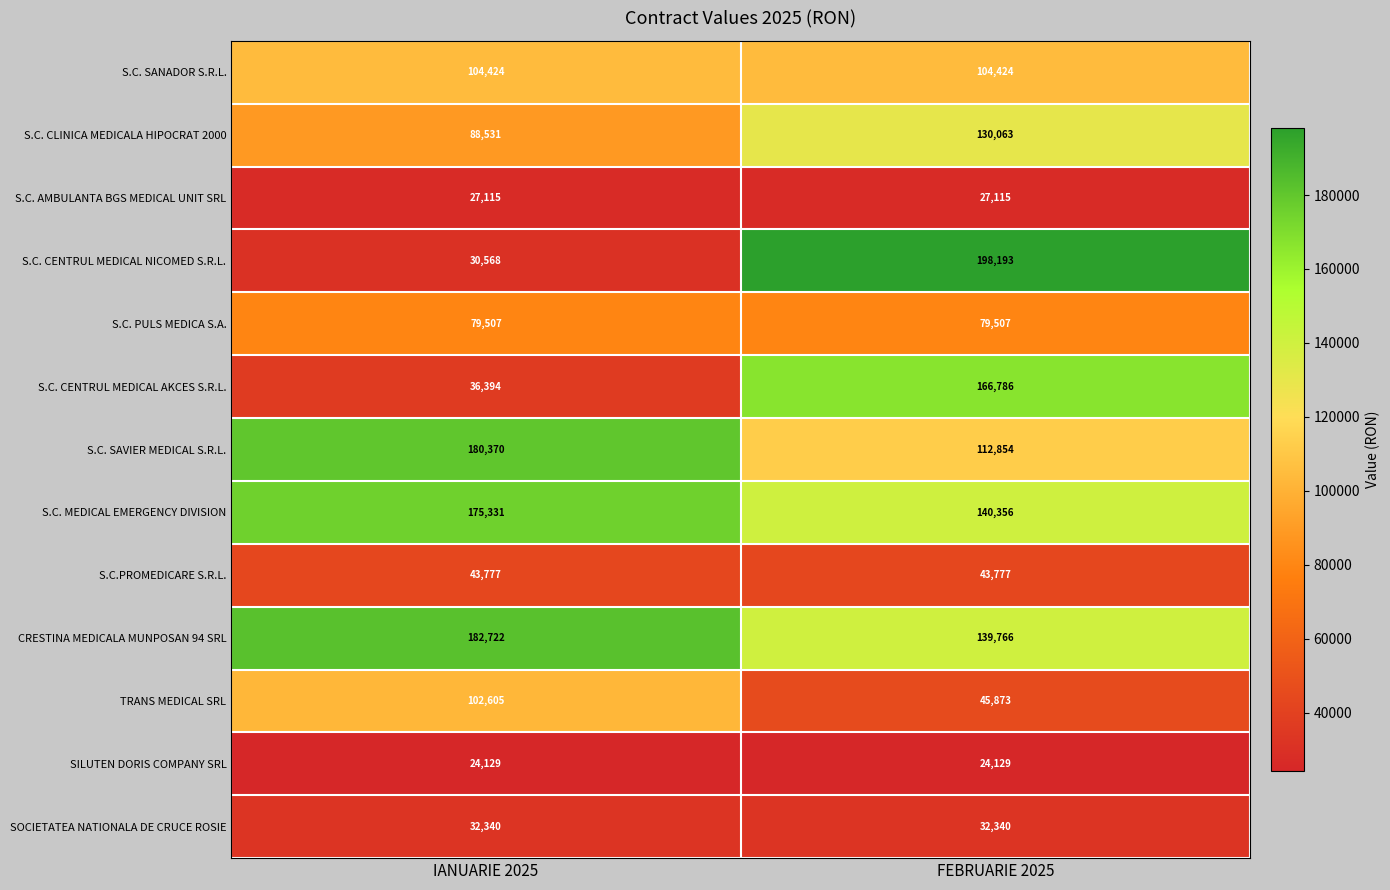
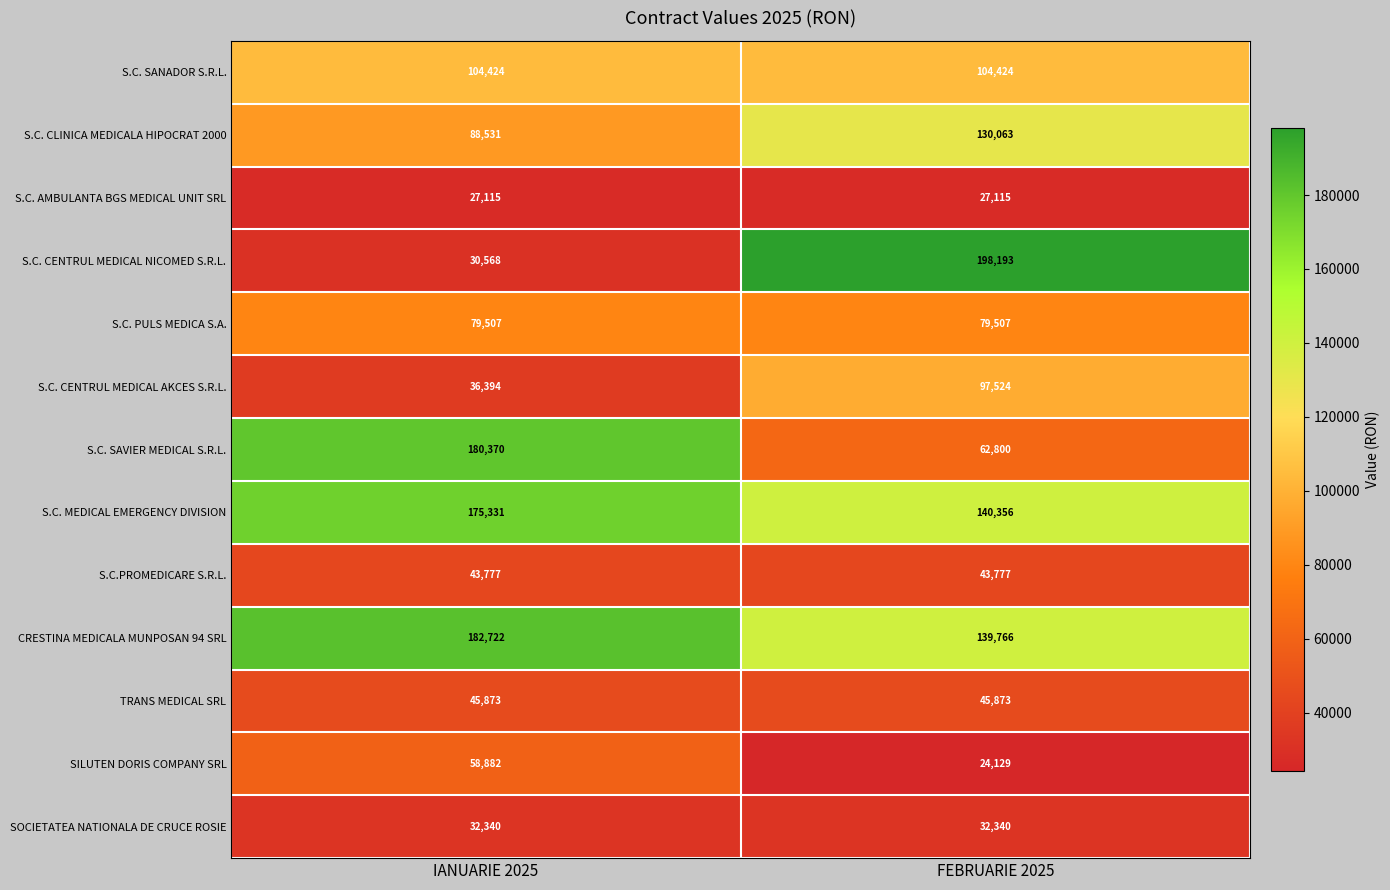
S.C. CENTRUL MEDICAL AKCES S.R.L., FEBRUARIE 2025: 166,786 -> 97,524
S.C. SAVIER MEDICAL S.R.L., FEBRUARIE 2025: 112,854 -> 62,800
TRANS MEDICAL SRL, IANUARIE 2025: 102,605 -> 45,873
SILUTEN DORIS COMPANY SRL, IANUARIE 2025: 24,129 -> 58,882
